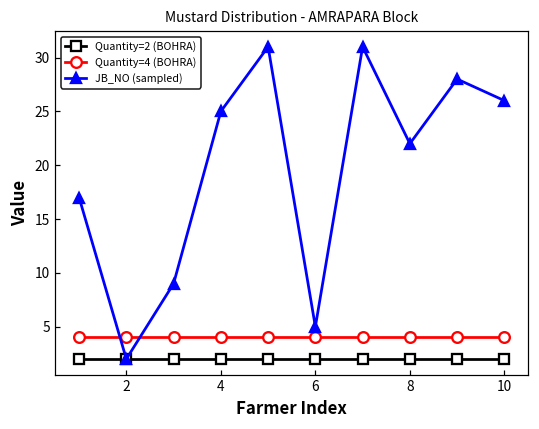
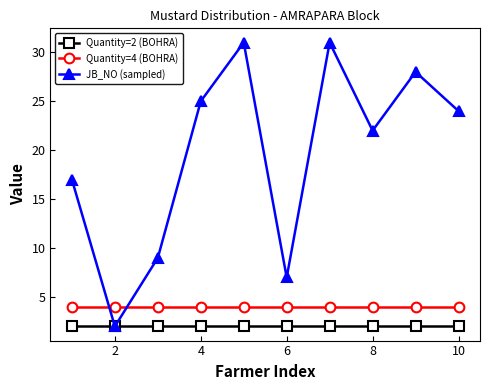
JB_NO (sampled), 6: 5 -> 7
JB_NO (sampled), 10: 26 -> 24
